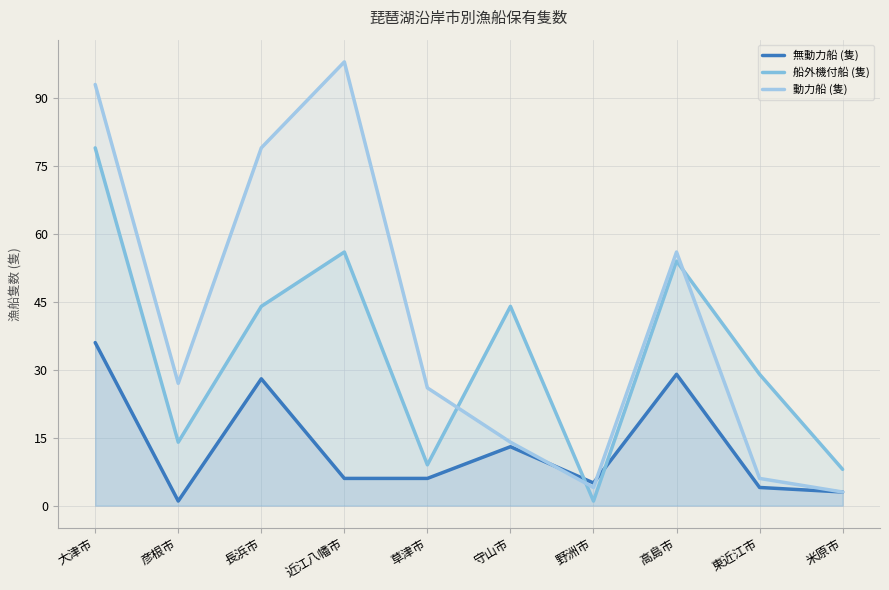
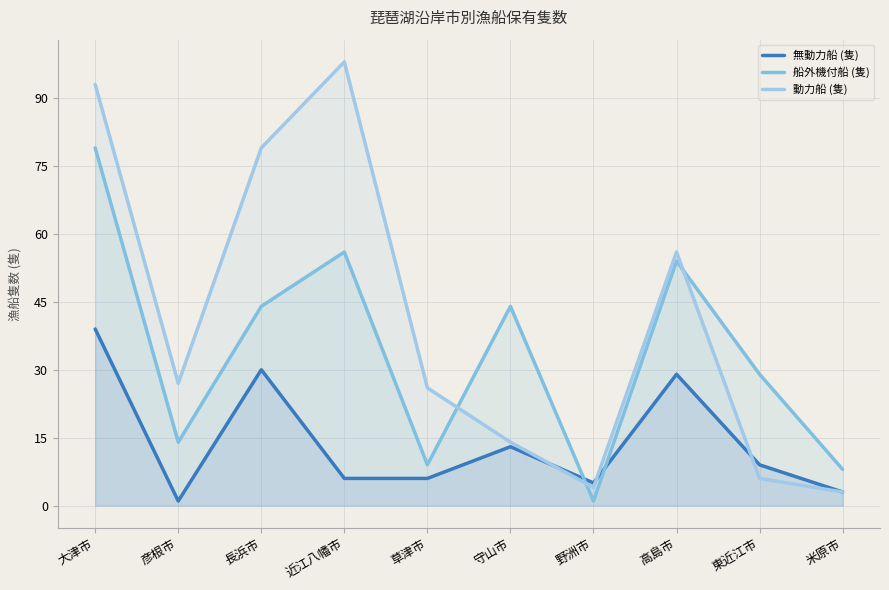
無動力船 (隻), 大津市: 36 -> 39
無動力船 (隻), 長浜市: 28 -> 30
無動力船 (隻), 東近江市: 4 -> 9
